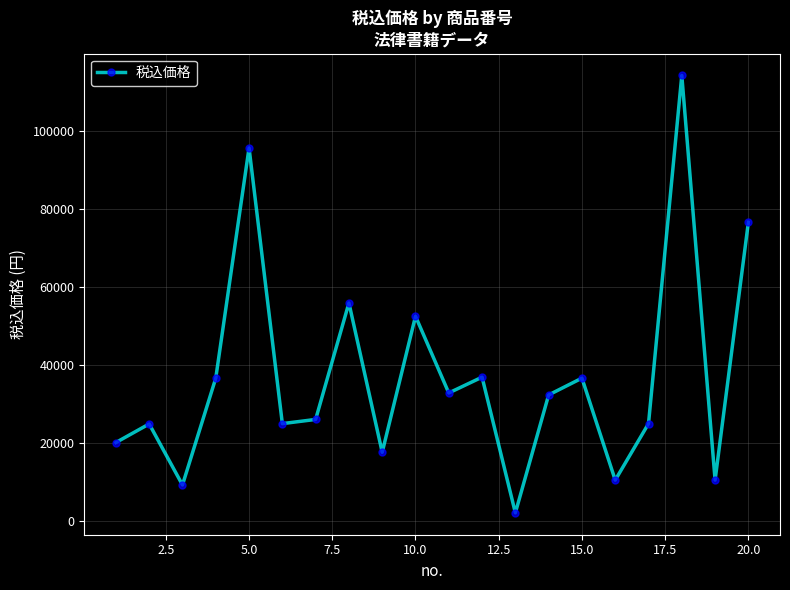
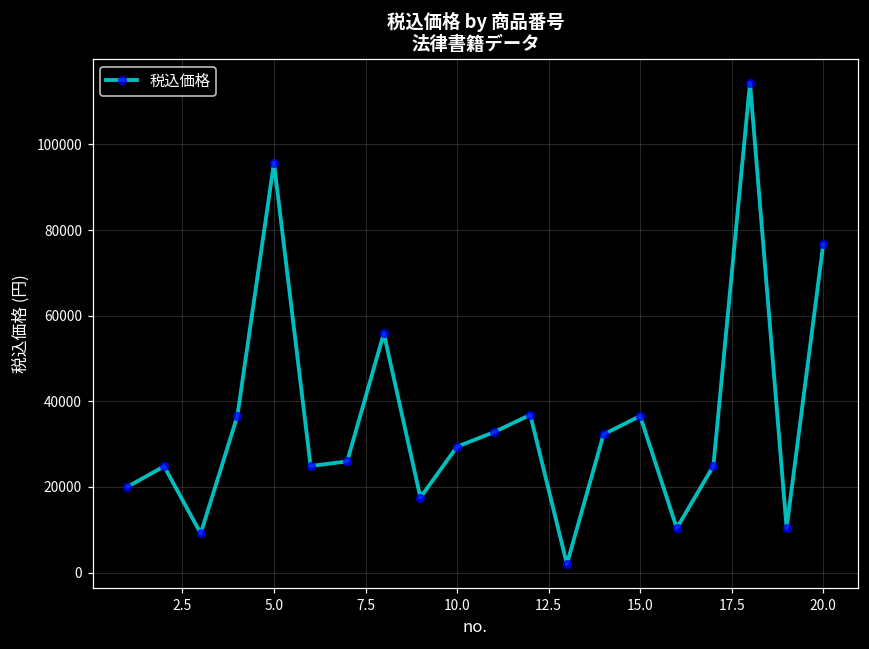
10.0: 52000 -> 29000
